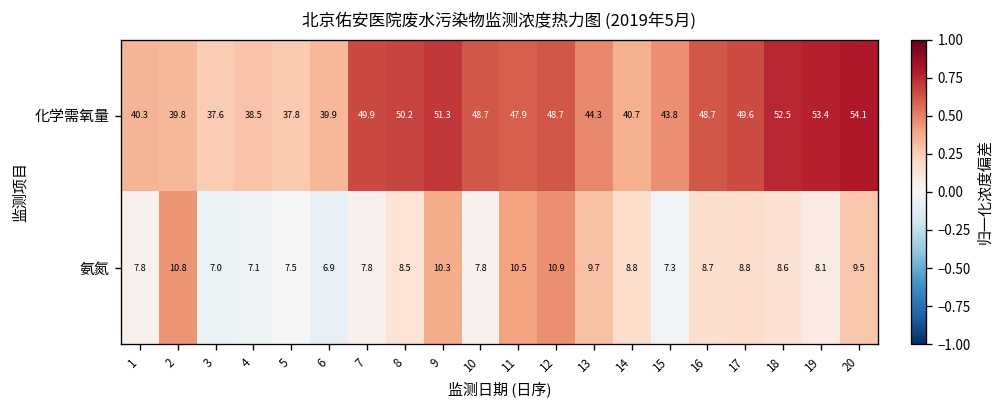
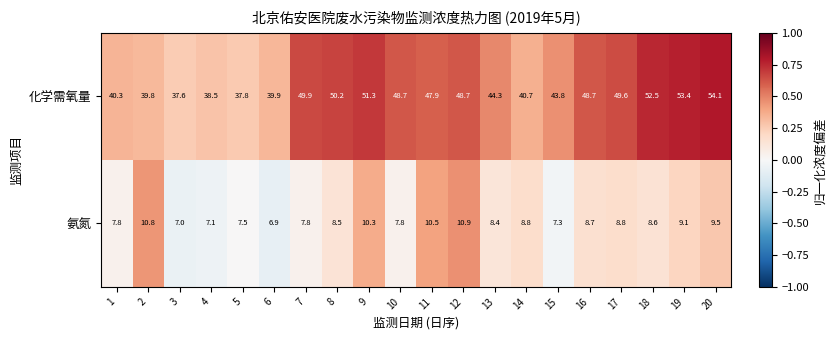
氨氮, 13: 9.7 -> 8.4
氨氮, 19: 8.1 -> 9.1
